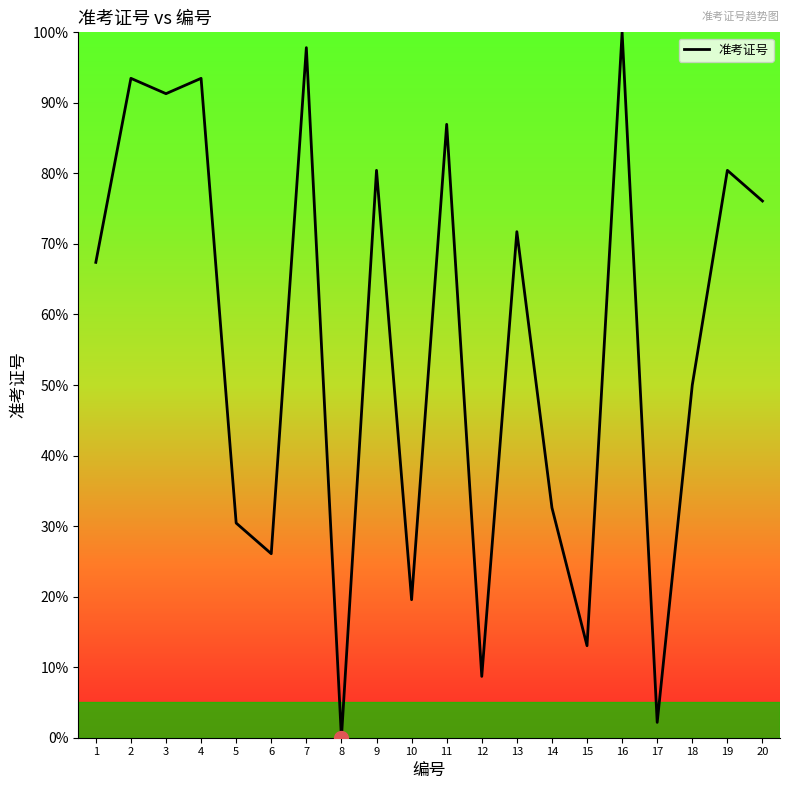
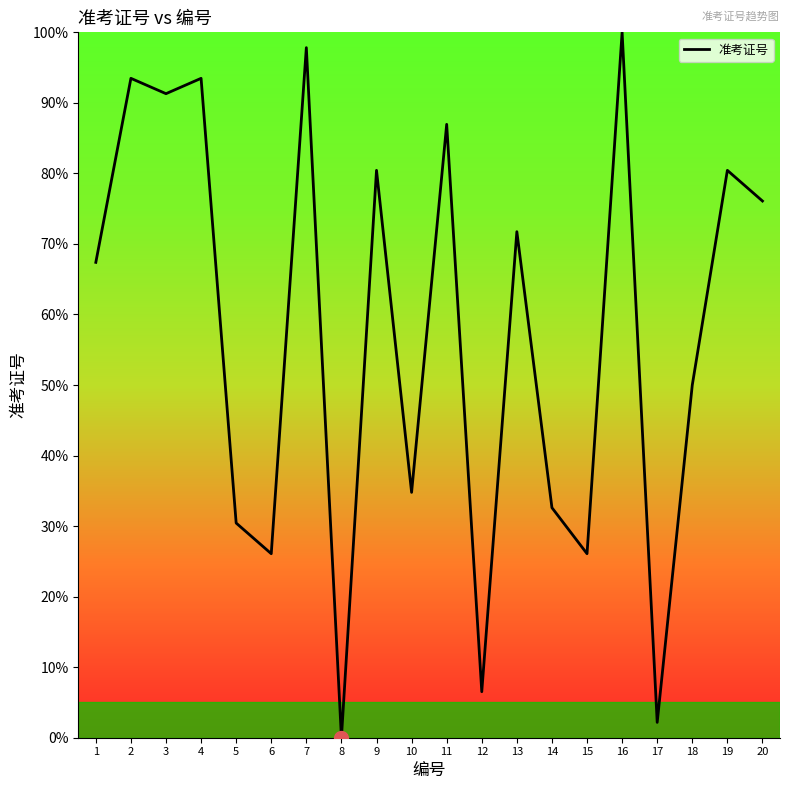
准考证号, 10: 20% -> 35%
准考证号, 12: 9% -> 7%
准考证号, 15: 13% -> 26%
